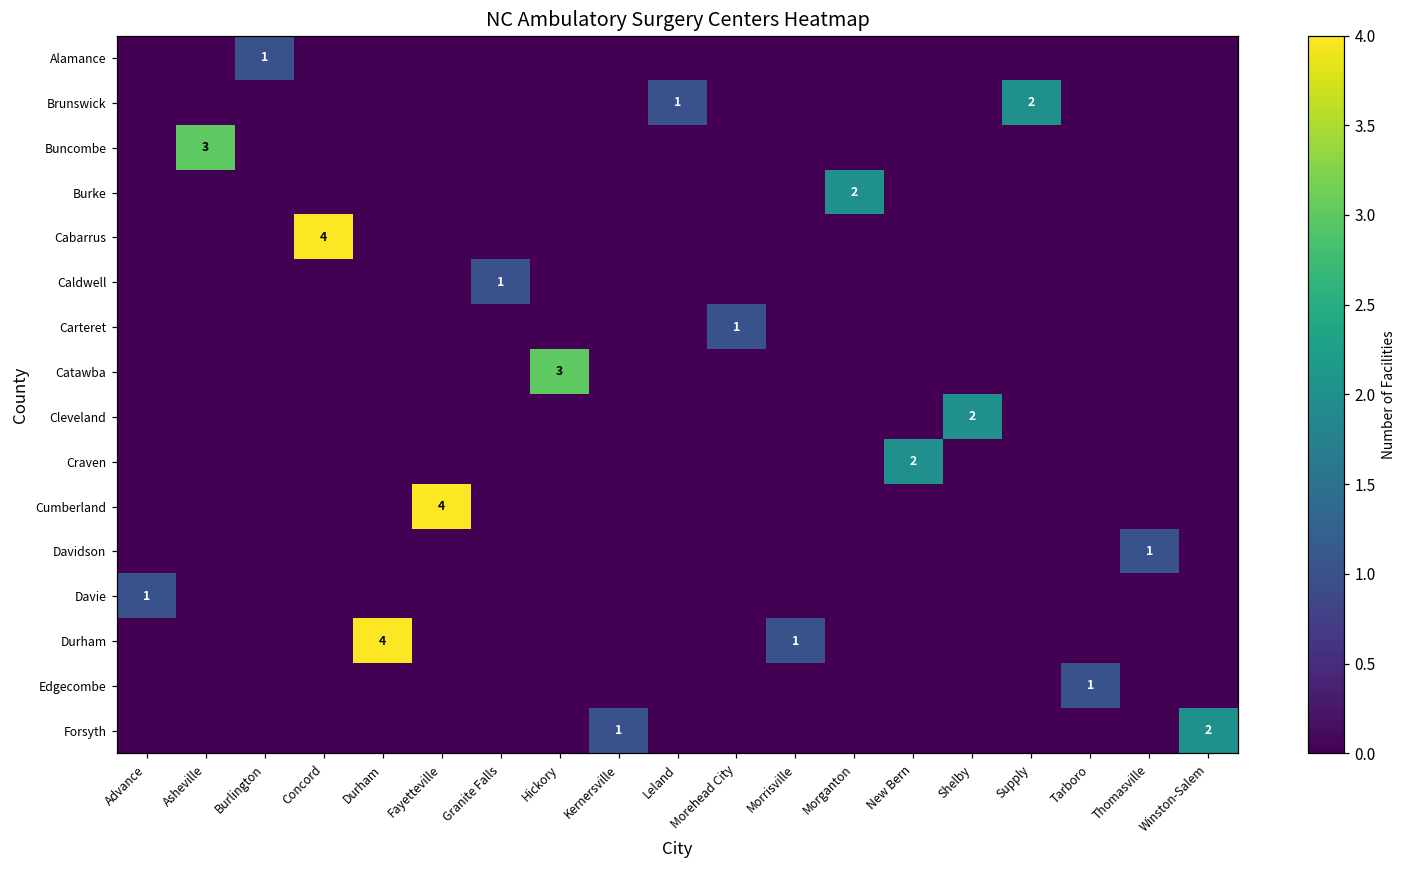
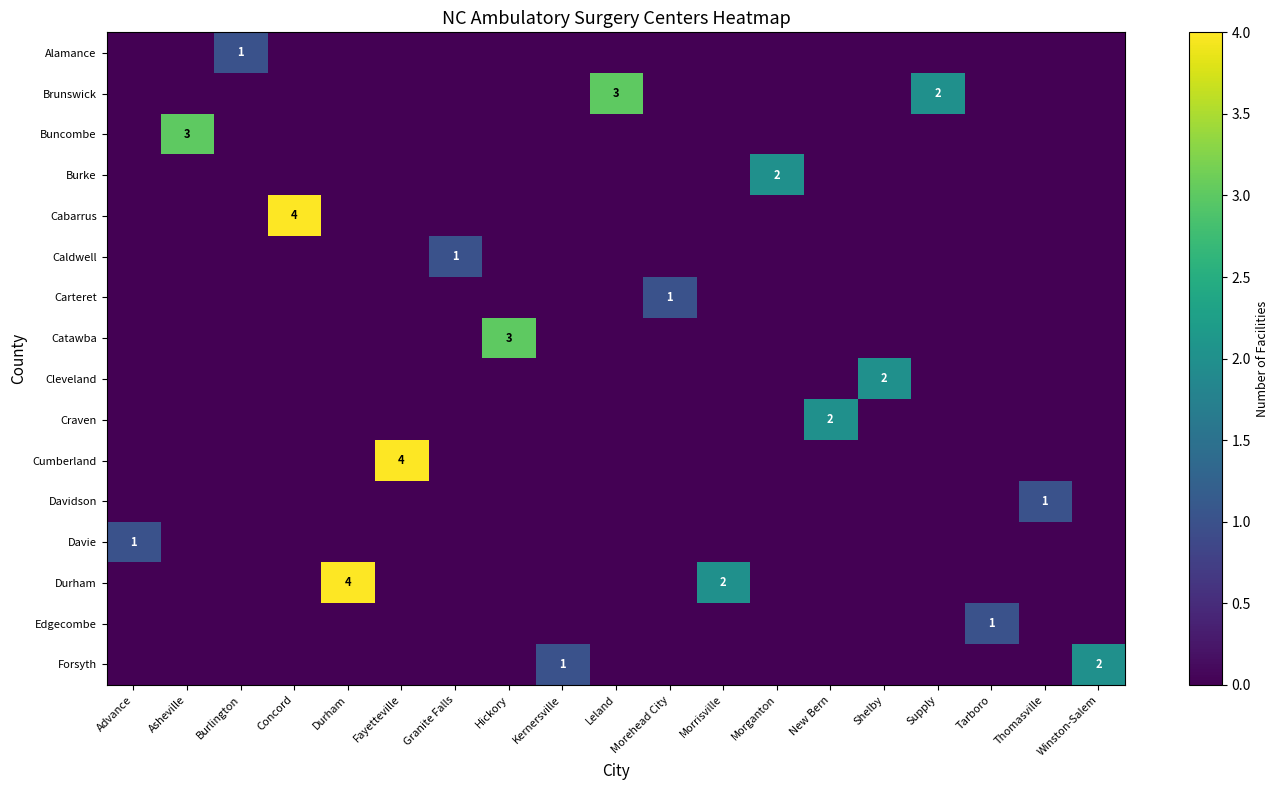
Brunswick, Leland: 1 -> 3
Durham, Morrisville: 1 -> 2
